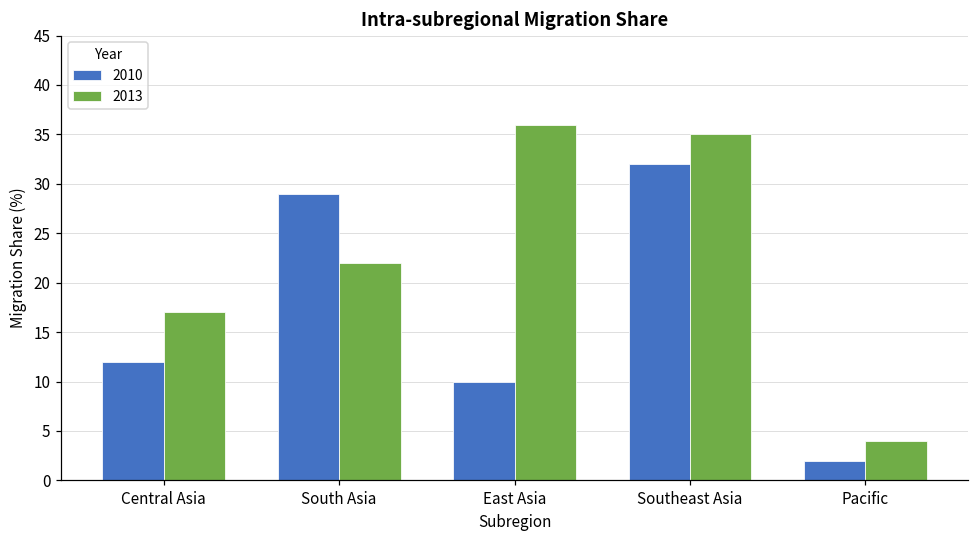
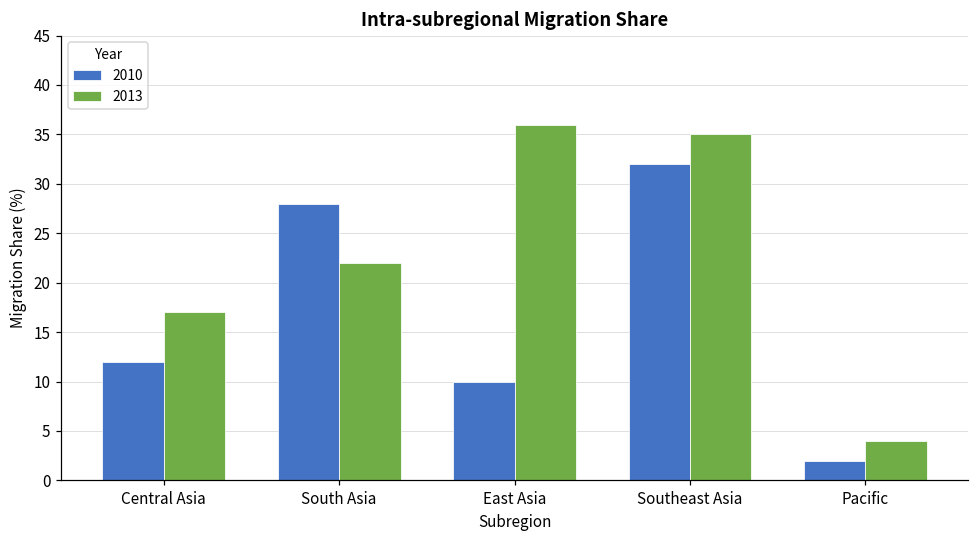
2010, South Asia: 29 -> 28
